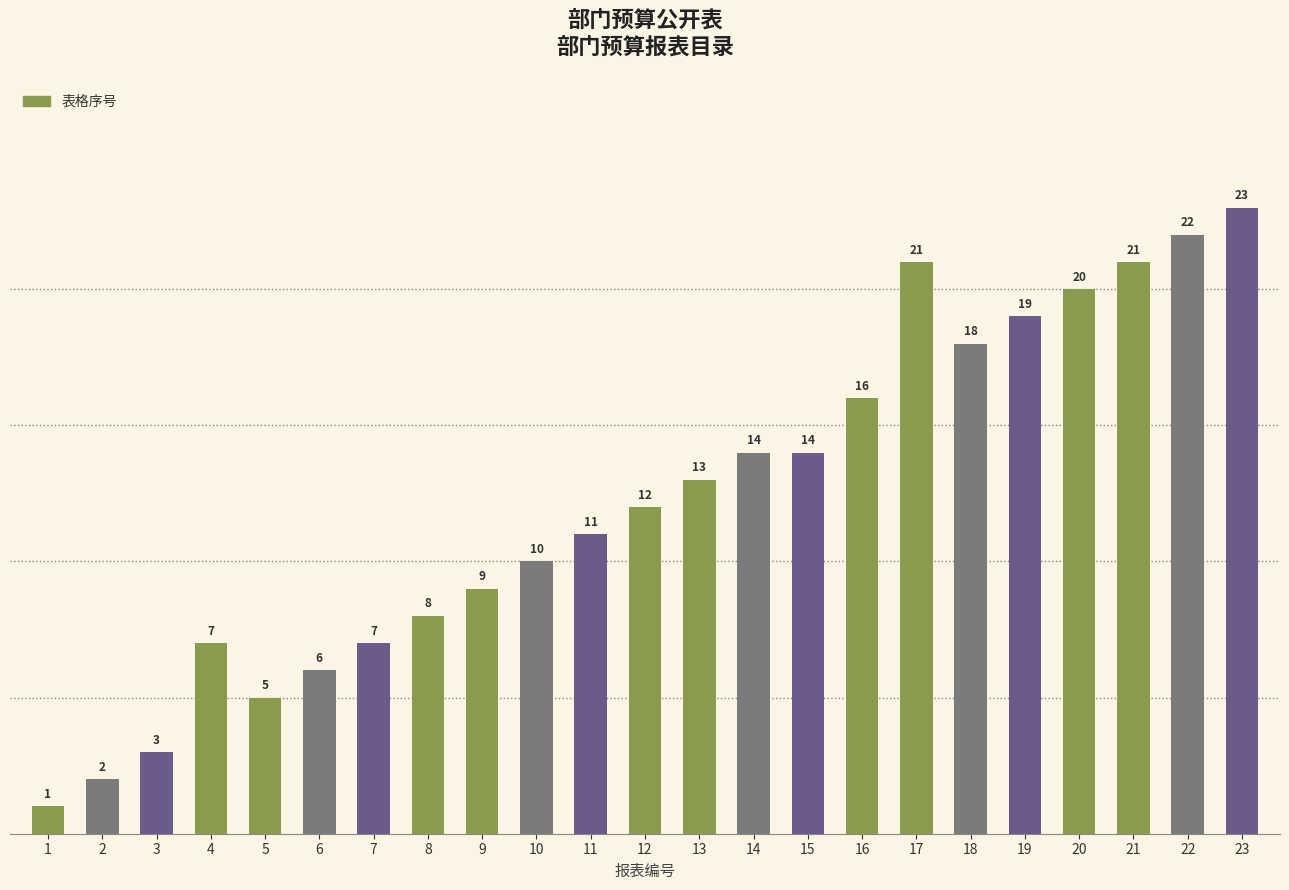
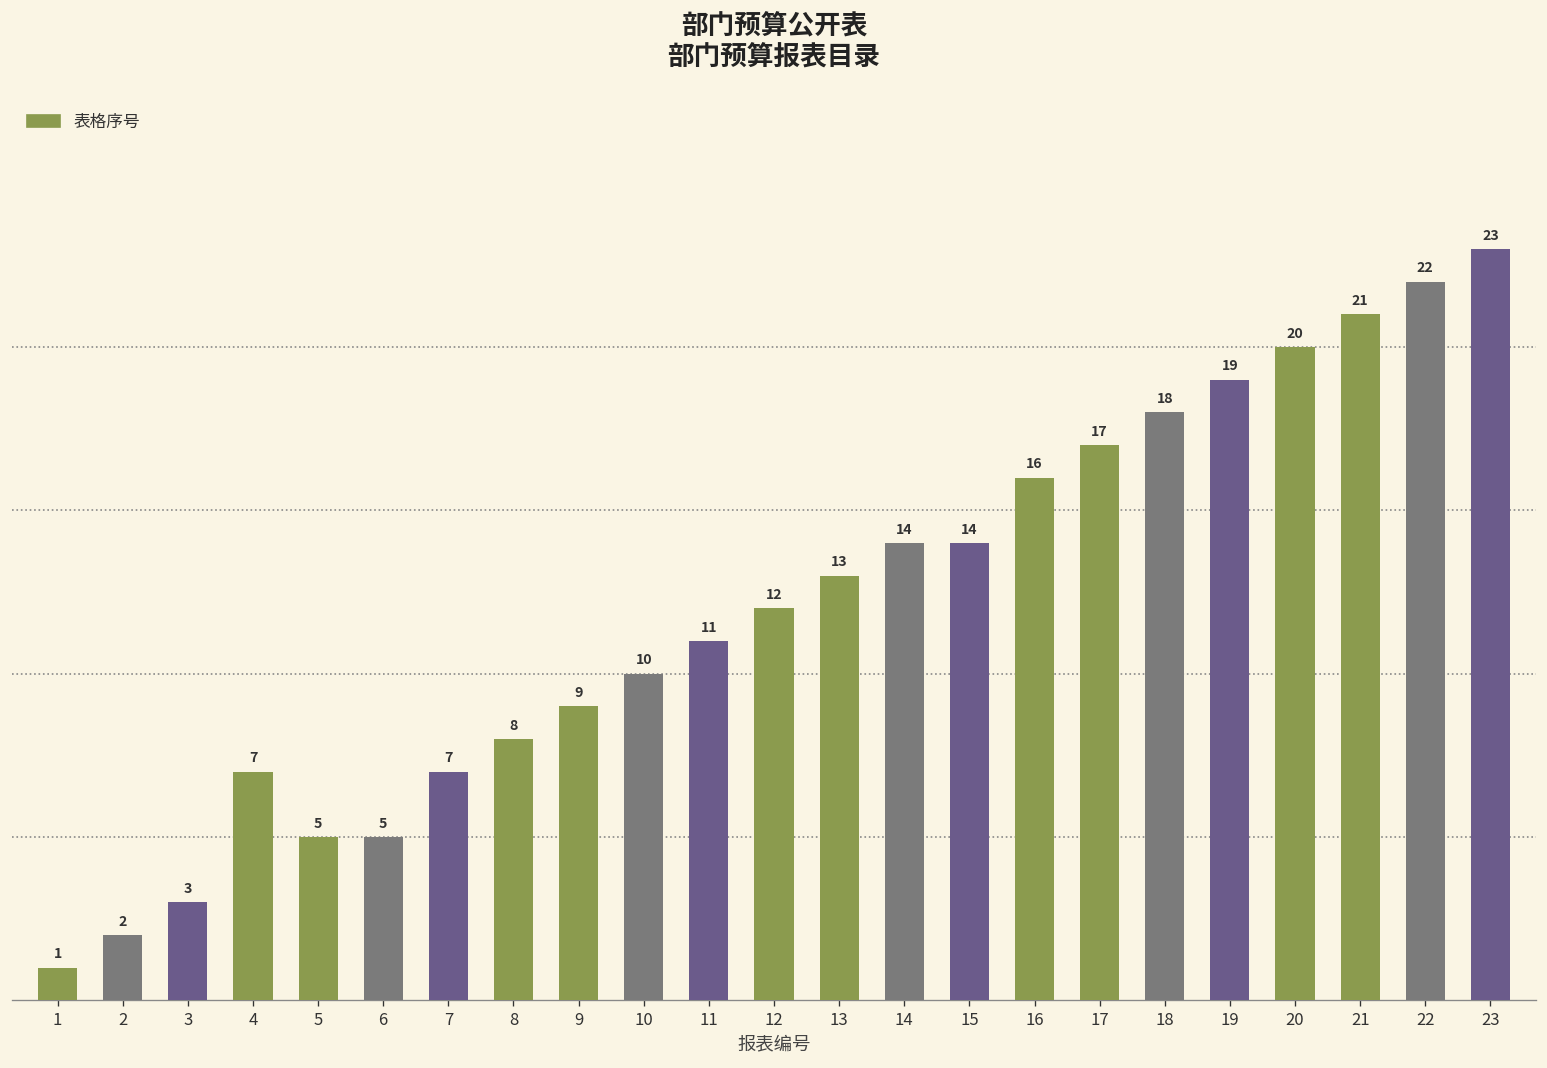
6: 6 -> 5
17: 21 -> 17
